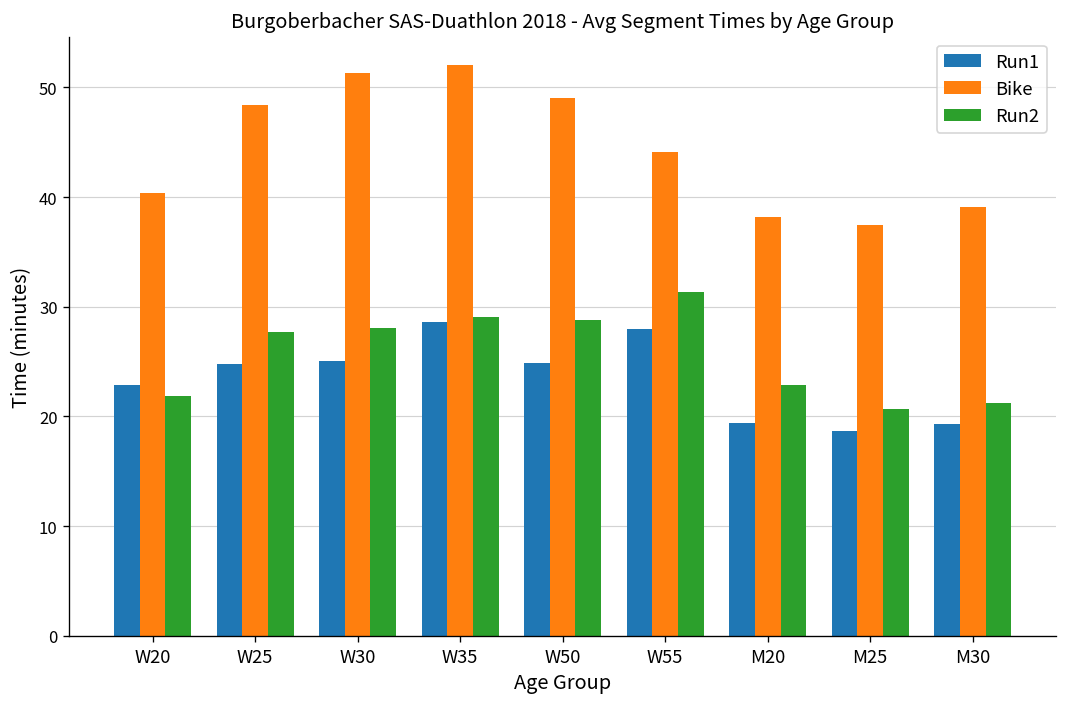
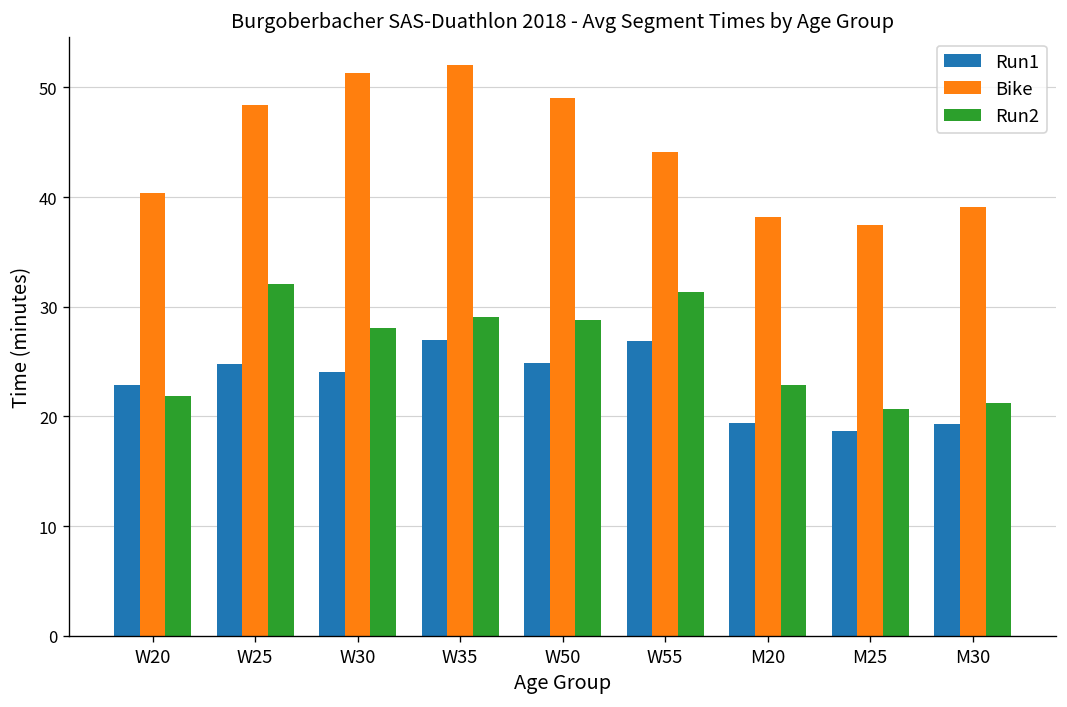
Run2, W25: 28 -> 32
Run1, W30: 25 -> 24
Run1, W35: 29 -> 27
Run1, W55: 28 -> 27
